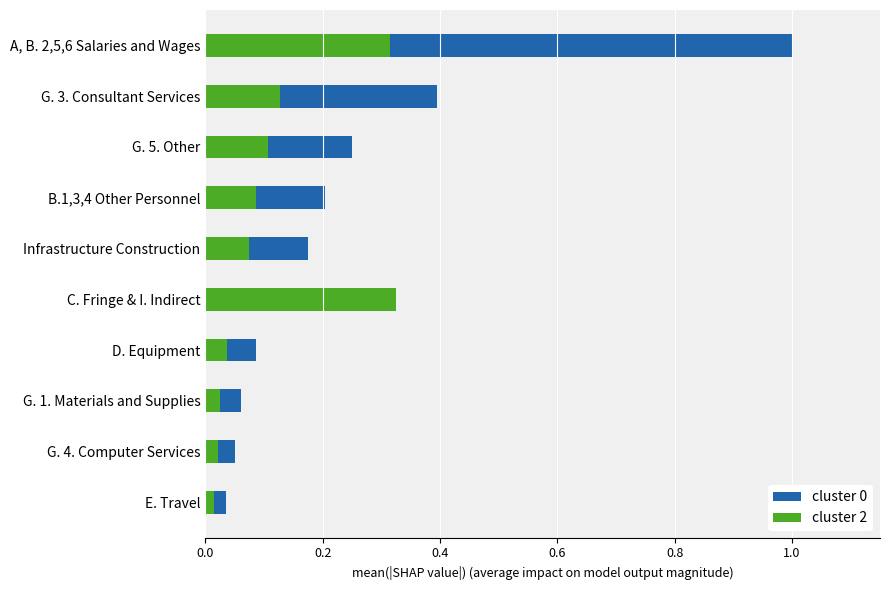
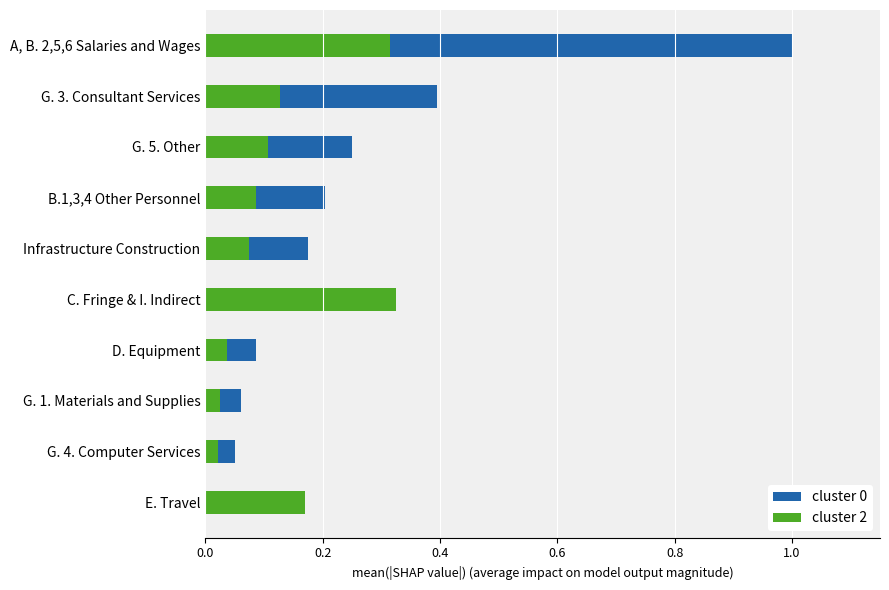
cluster 2, E. Travel: 0.01 -> 0.17
